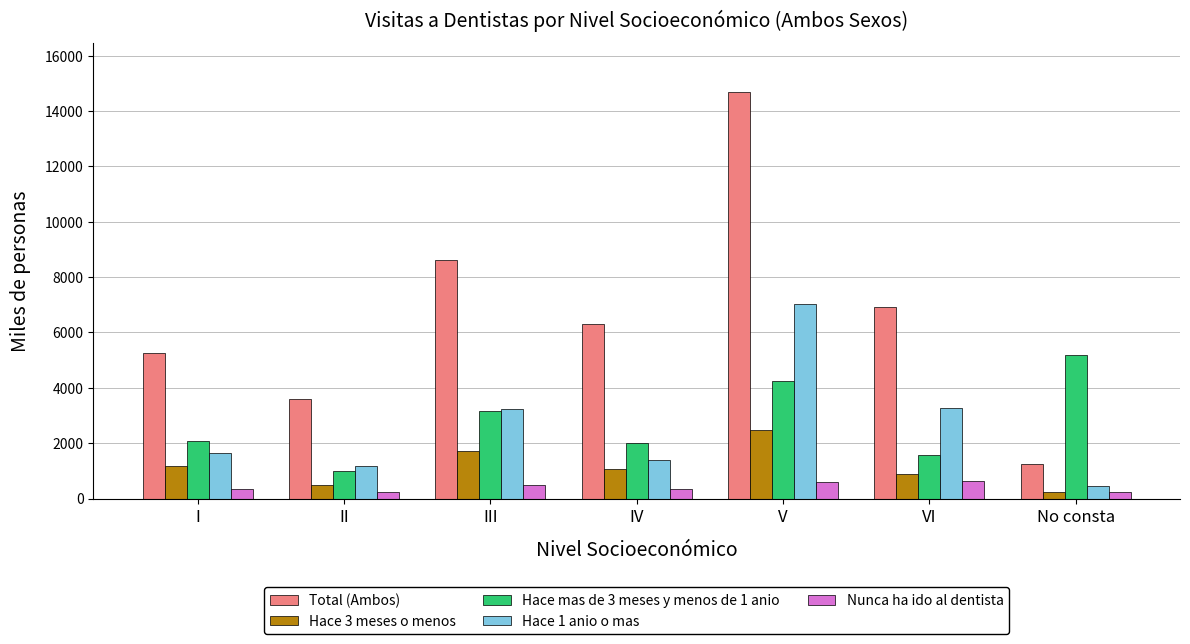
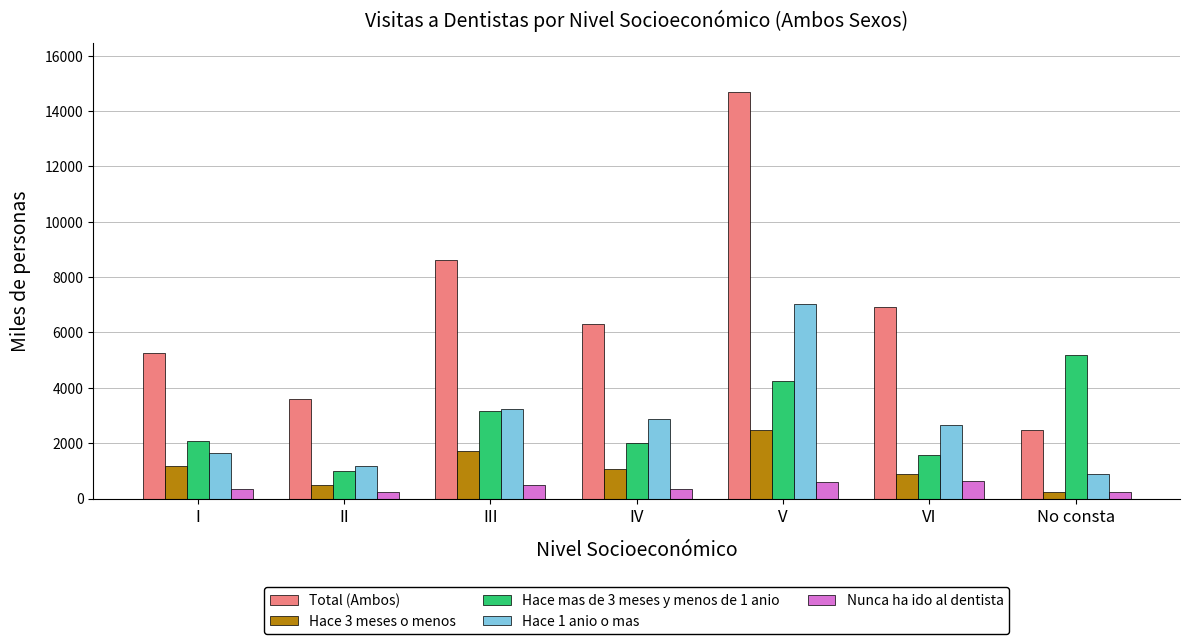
Hace 1 anio o mas, IV: 1400 -> 2900
Hace 1 anio o mas, VI: 3300 -> 2700
Total (Ambos), No consta: 1200 -> 2500
Hace 1 anio o mas, No consta: 500 -> 900
